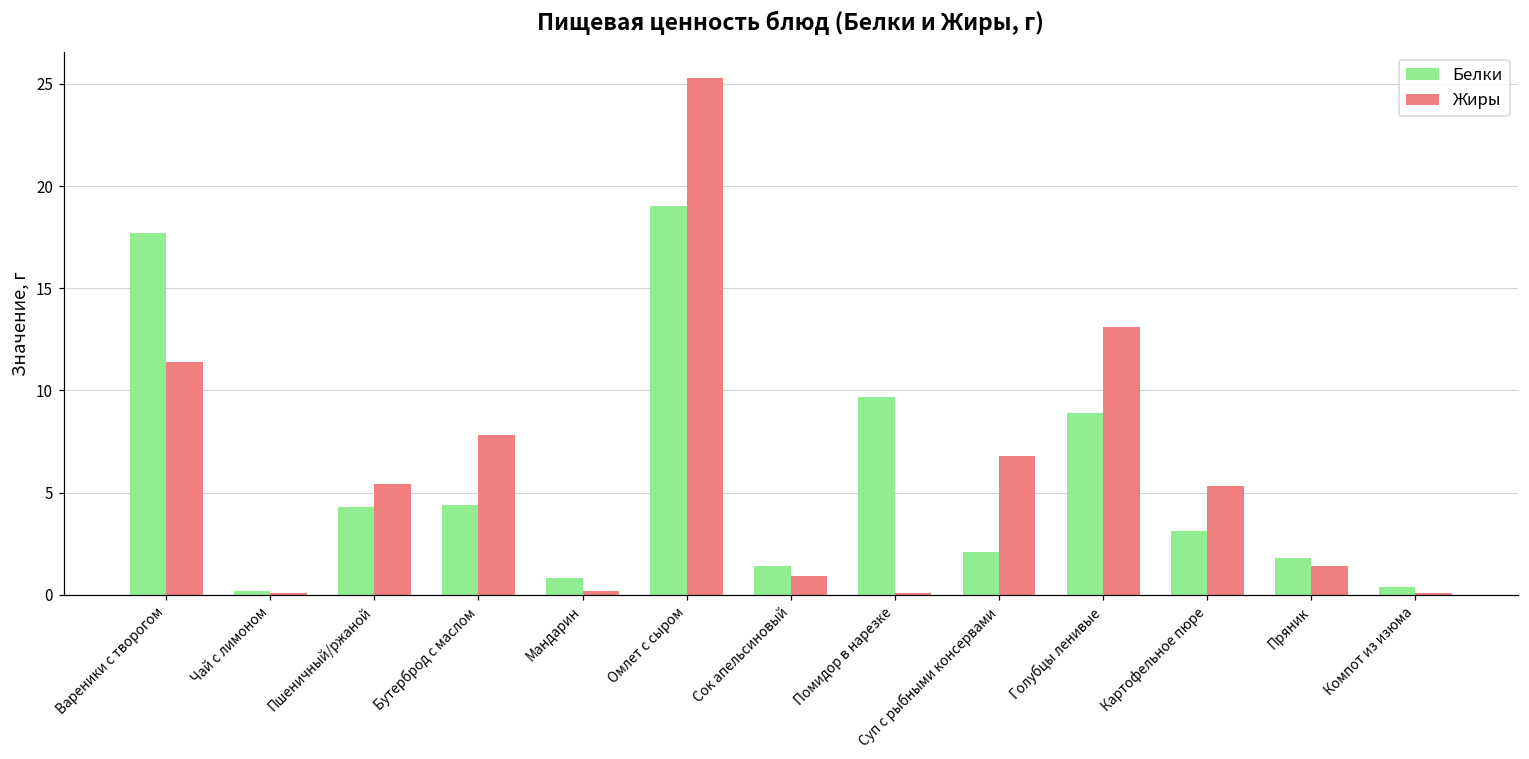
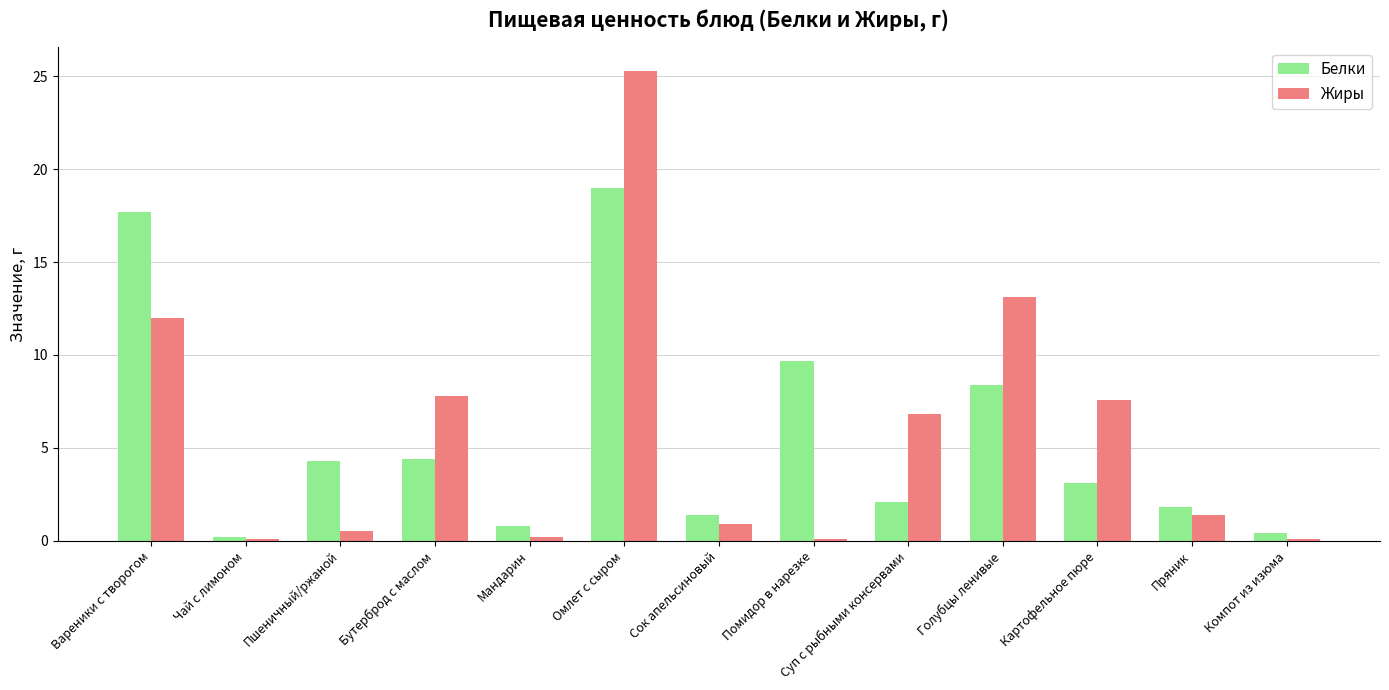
Жиры, Вареники с творогом: 11.4 -> 12.0
Жиры, Пшеничный/ржаной: 5.4 -> 0.5
Белки, Голубцы ленивые: 8.9 -> 8.4
Жиры, Картофельное пюре: 5.3 -> 7.6
